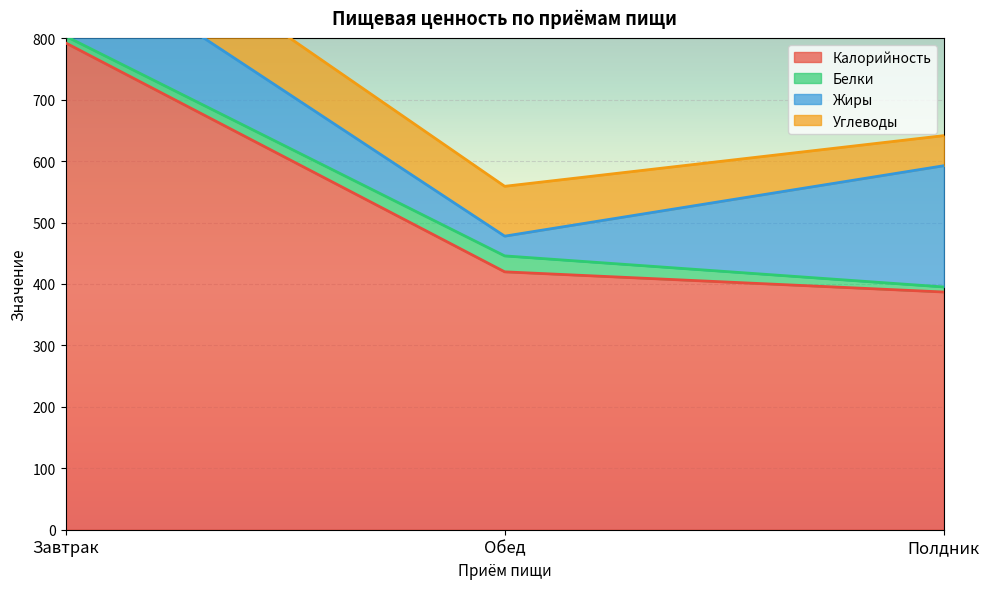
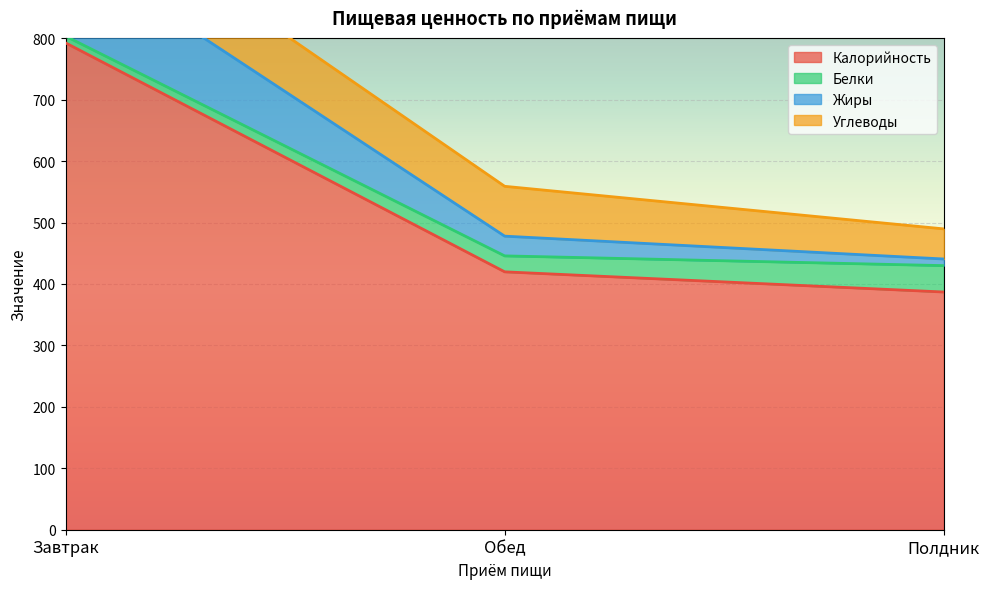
Белки, Полдник: 10 -> 40
Жиры, Полдник: 200 -> 10
